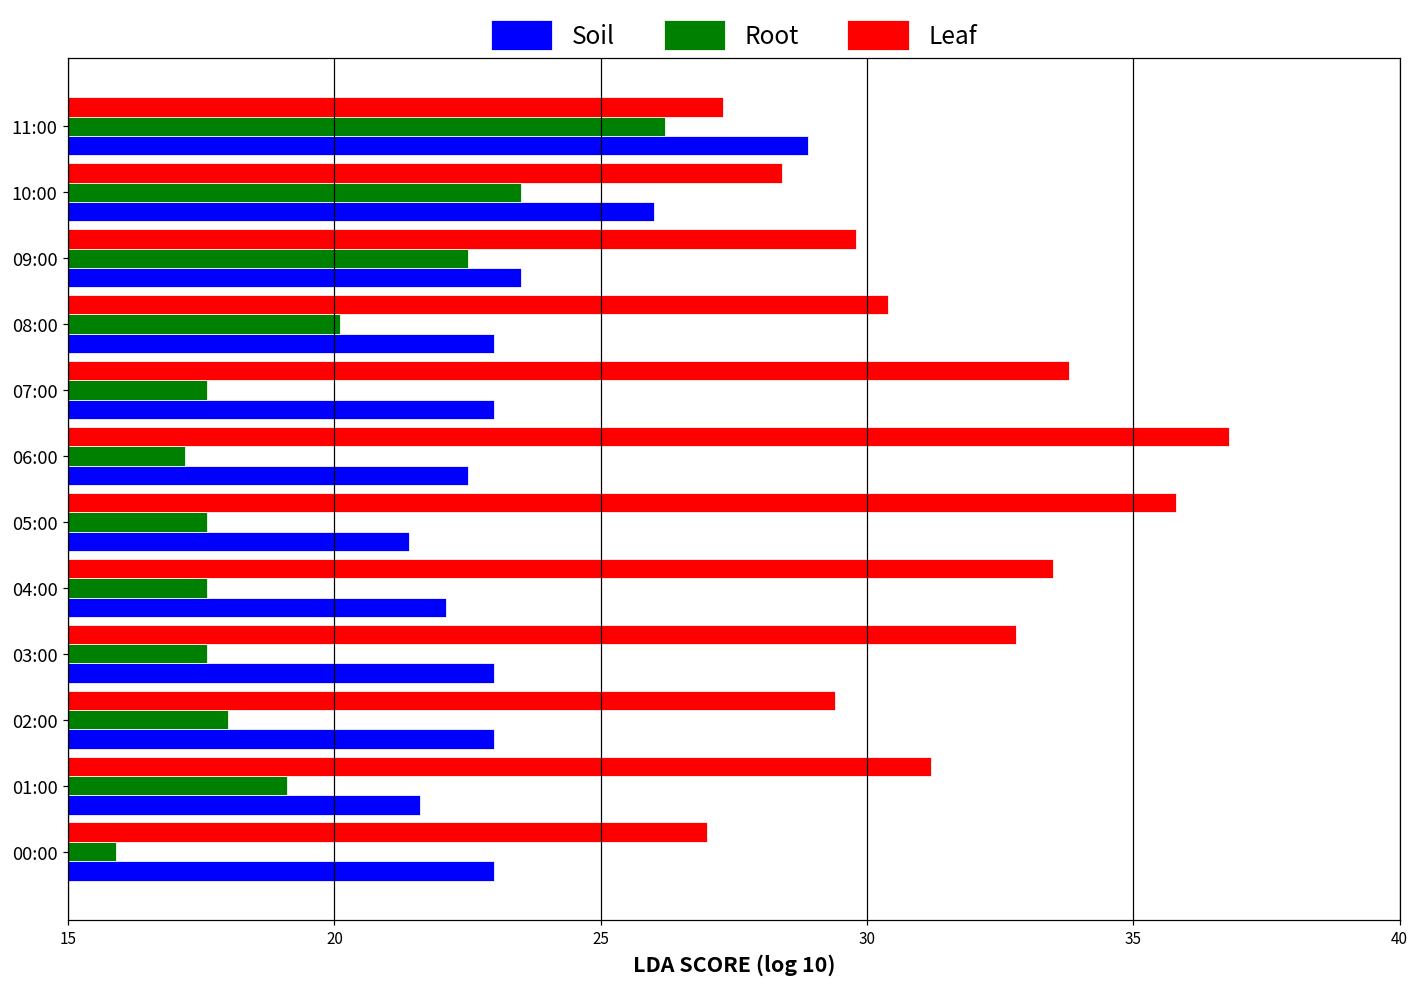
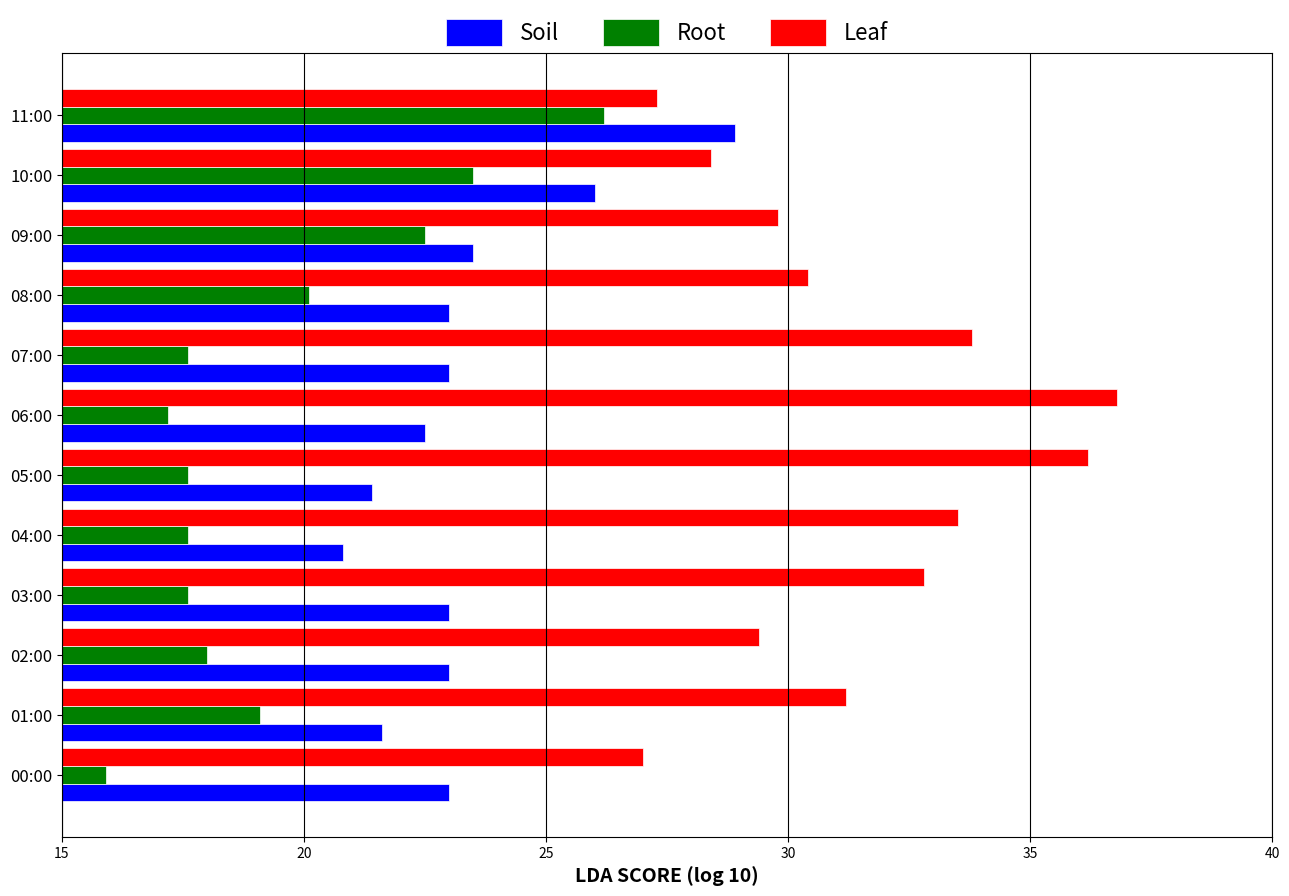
Leaf, 05:00: 35.8 -> 36.2
Soil, 04:00: 22.1 -> 20.8
